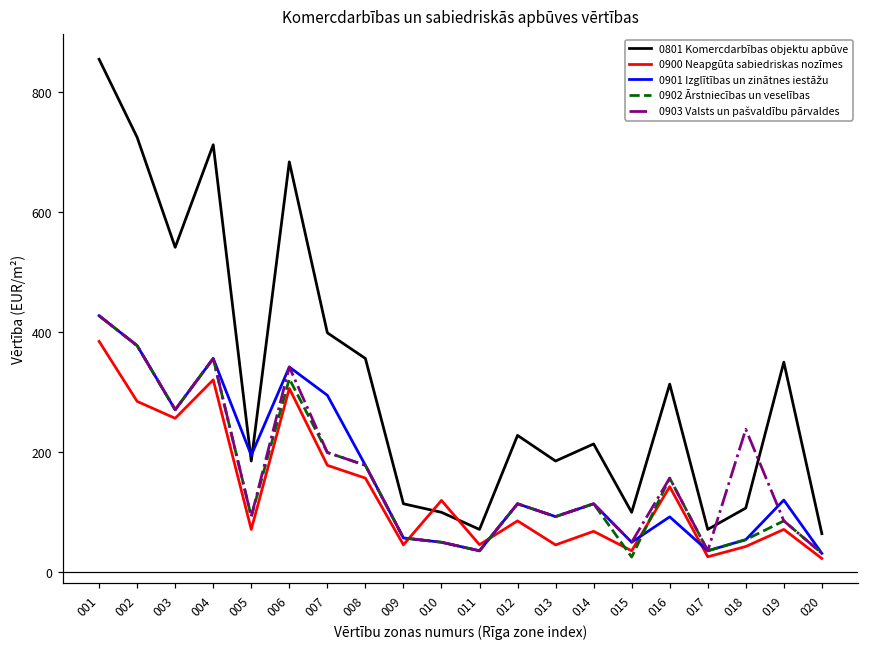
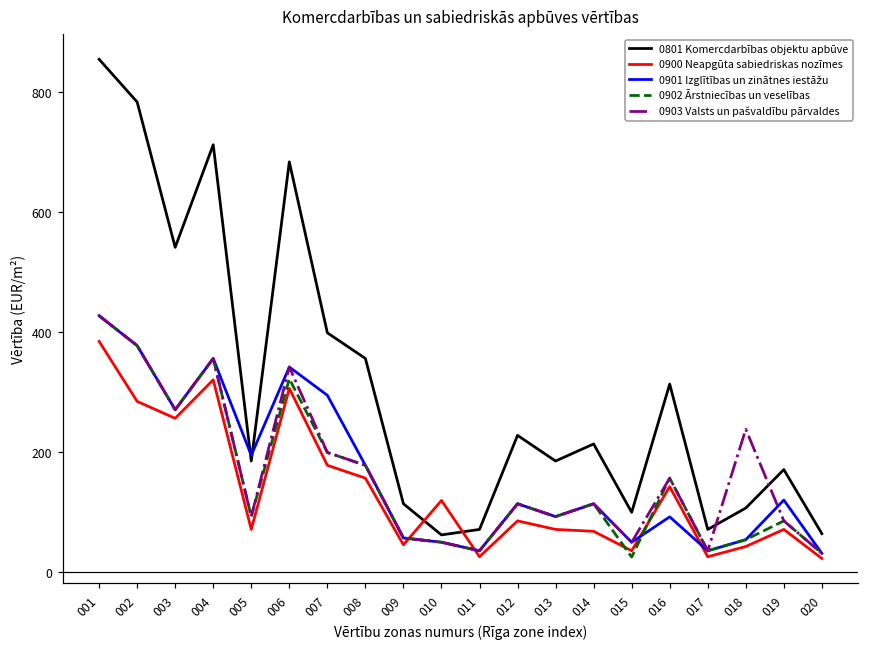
0801 Komercdarbības objektu apbūve, 002: 720 -> 780
0801 Komercdarbības objektu apbūve, 010: 100 -> 60
0900 Neapgūta sabiedriskas nozīmes, 011: 50 -> 30
0900 Neapgūta sabiedriskas nozīmes, 013: 50 -> 70
0801 Komercdarbības objektu apbūve, 019: 350 -> 170
